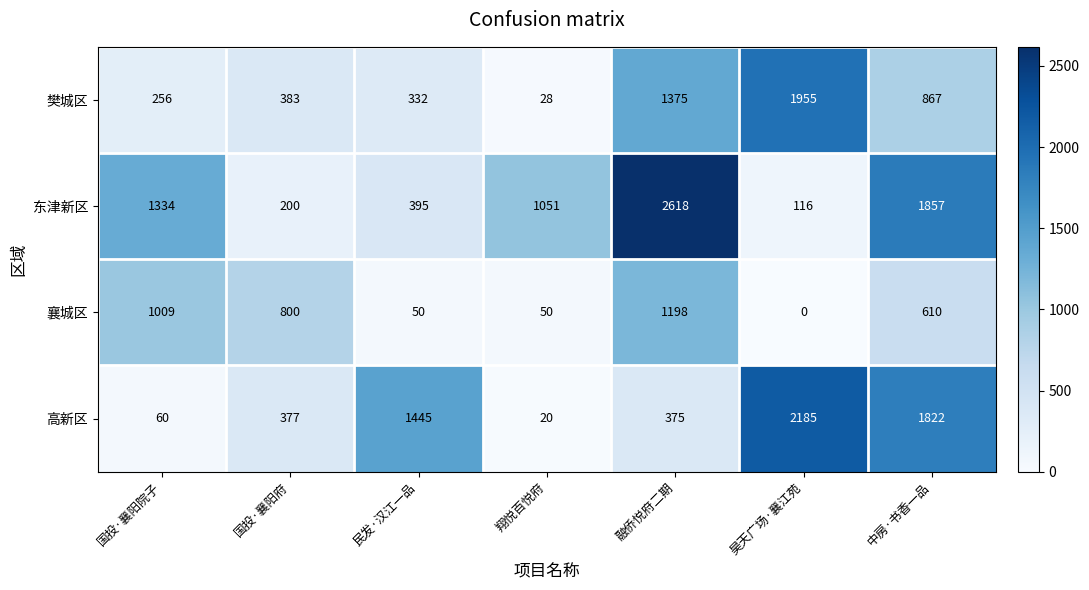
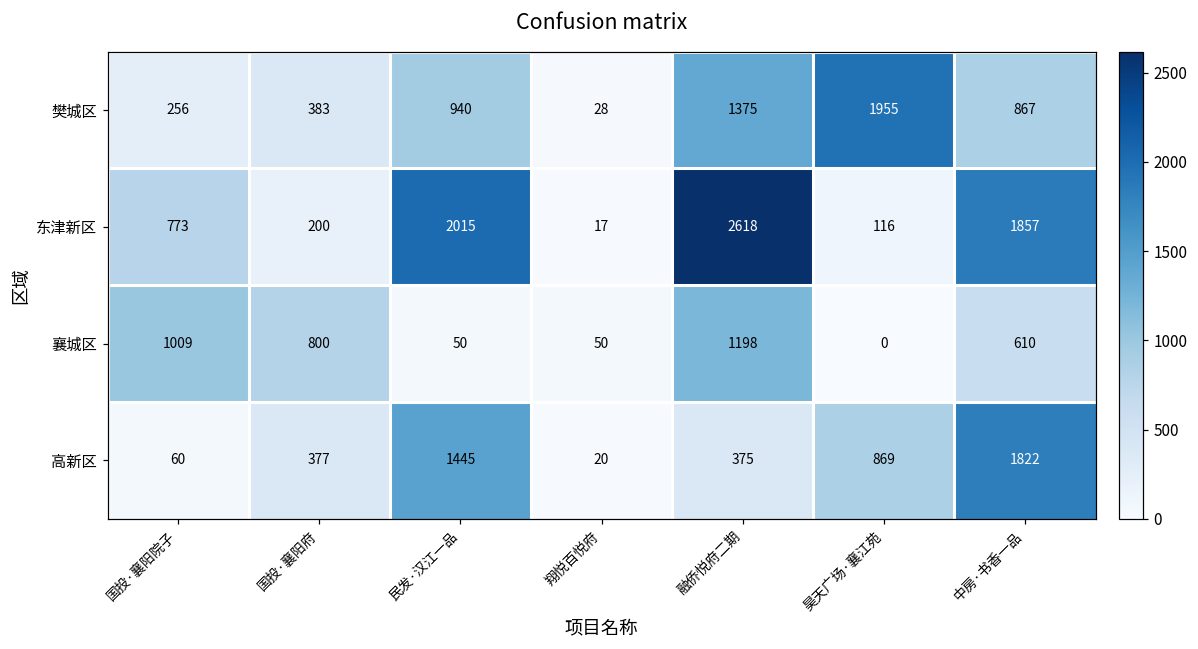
樊城区, 民发·汉江一品: 332 -> 940
东津新区, 国投·襄阳院子: 1334 -> 773
东津新区, 民发·汉江一品: 395 -> 2015
东津新区, 翔悦百悦府: 1051 -> 17
高新区, 昊天广场·襄江苑: 2185 -> 869
